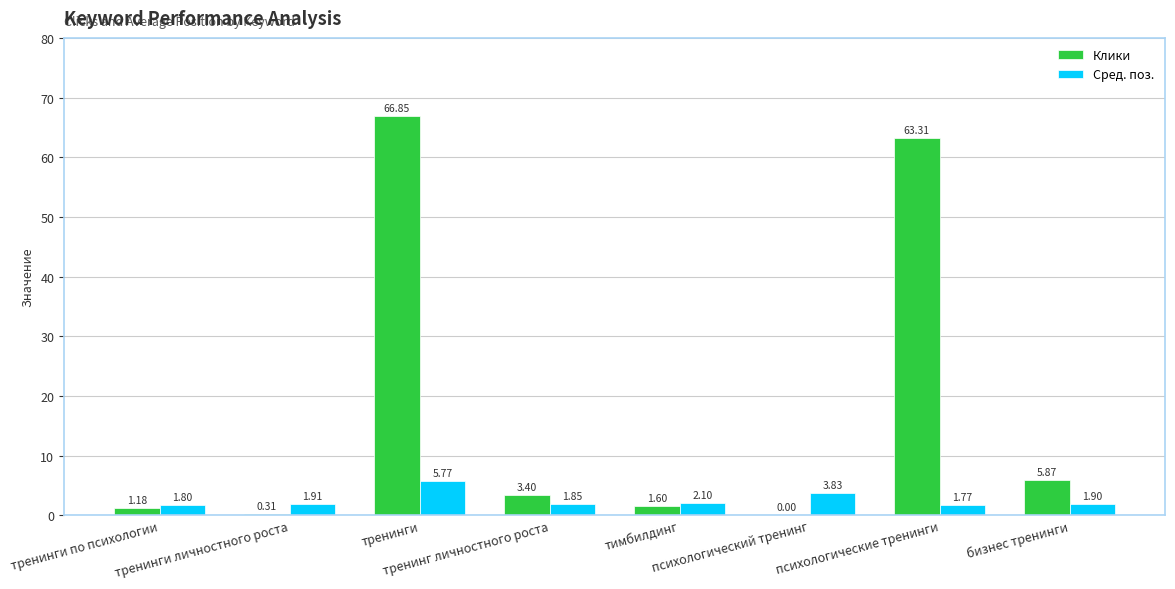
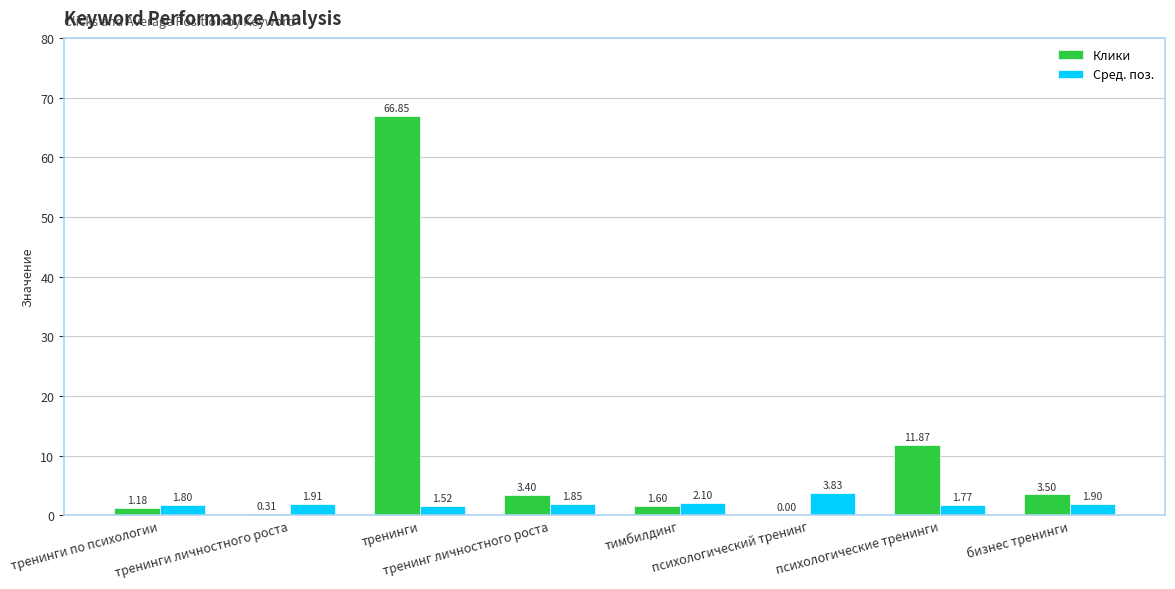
Сред. поз., тренинги: 5.77 -> 1.52
Клики, психологические тренинги: 63.31 -> 11.87
Клики, бизнес тренинги: 5.87 -> 3.50
